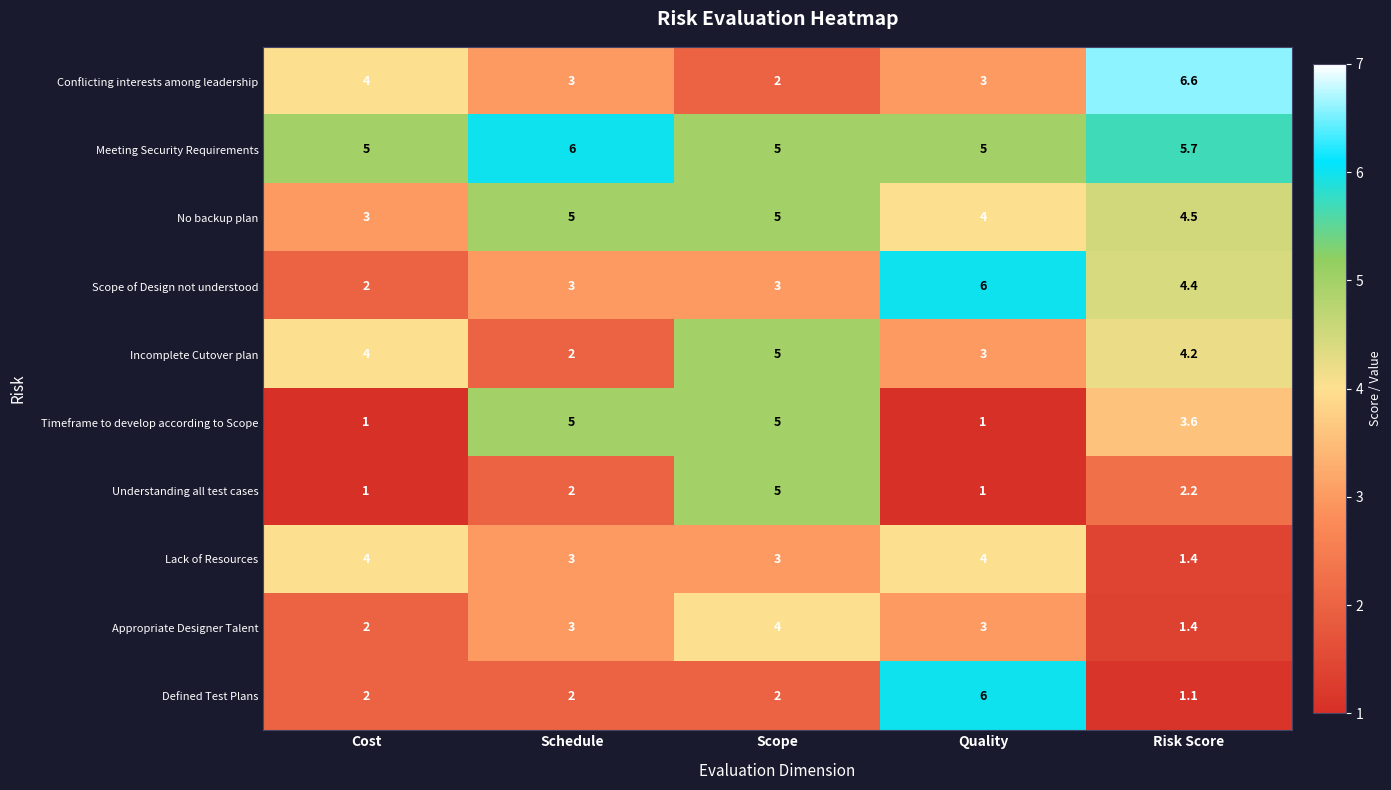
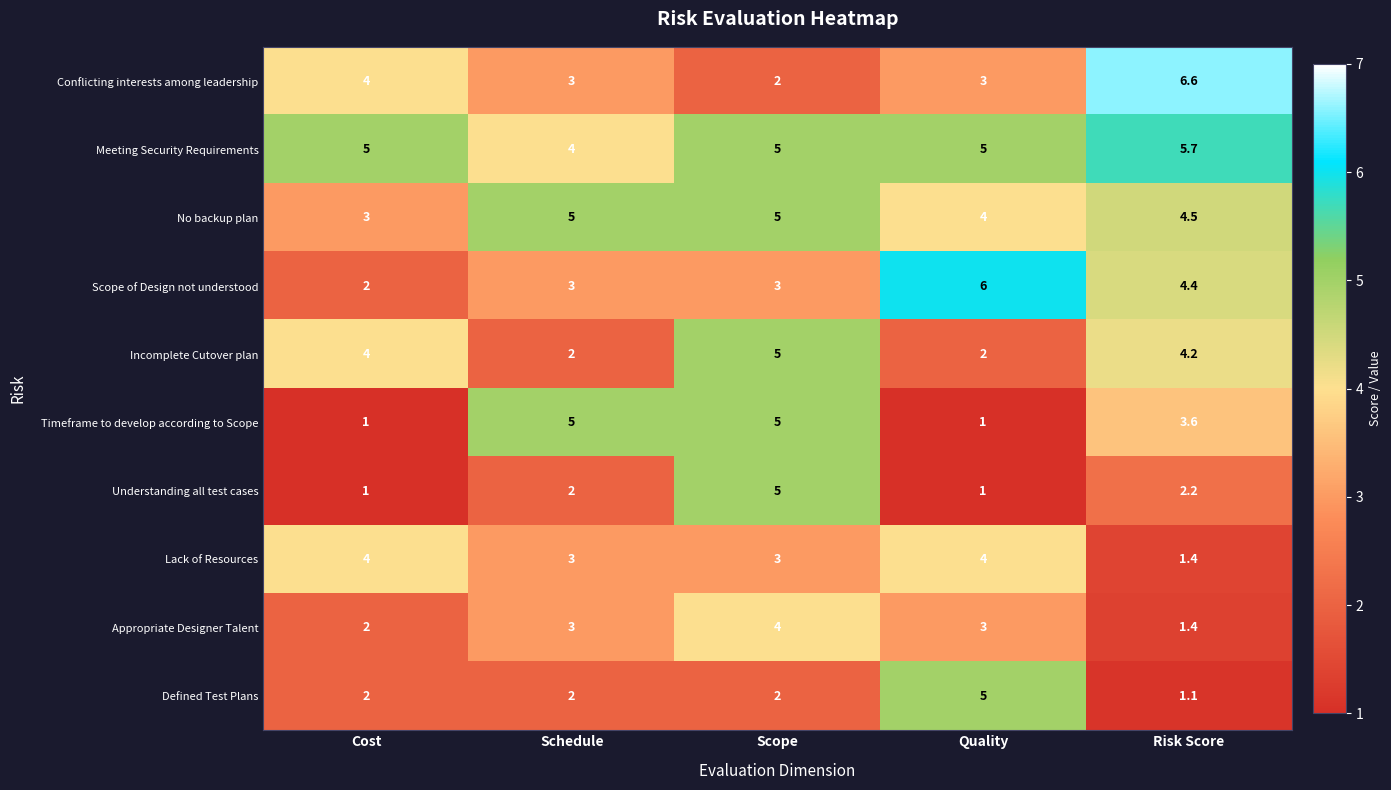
Meeting Security Requirements, Schedule: 6 -> 4
Incomplete Cutover plan, Quality: 3 -> 2
Defined Test Plans, Quality: 6 -> 5
